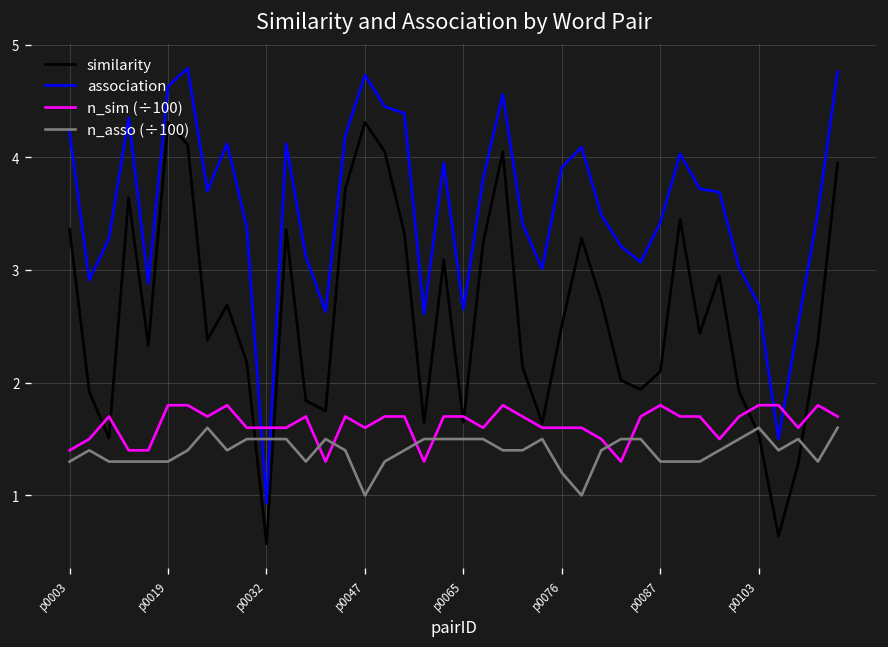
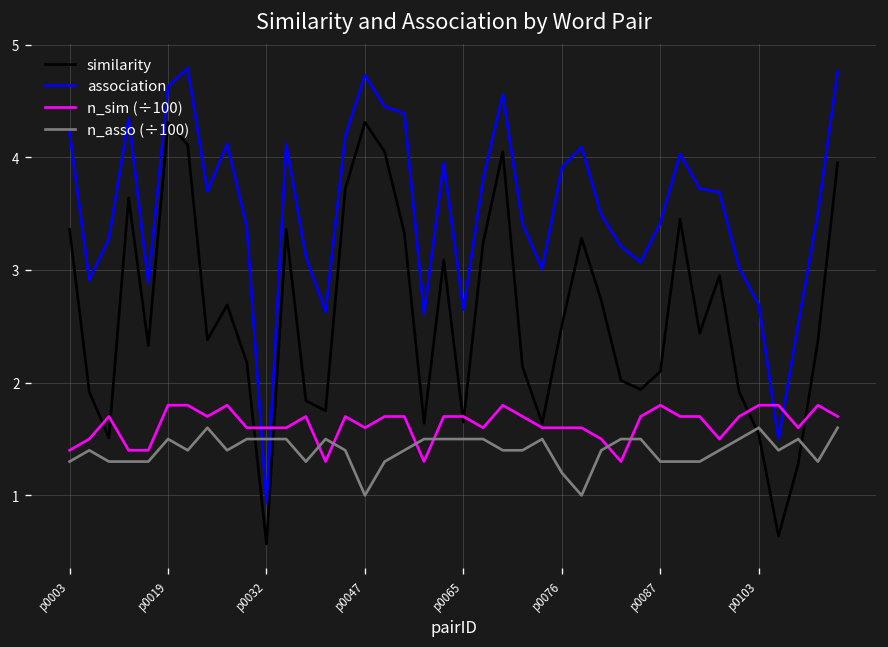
n_asso (÷100), p0019: 1.3 -> 1.5
